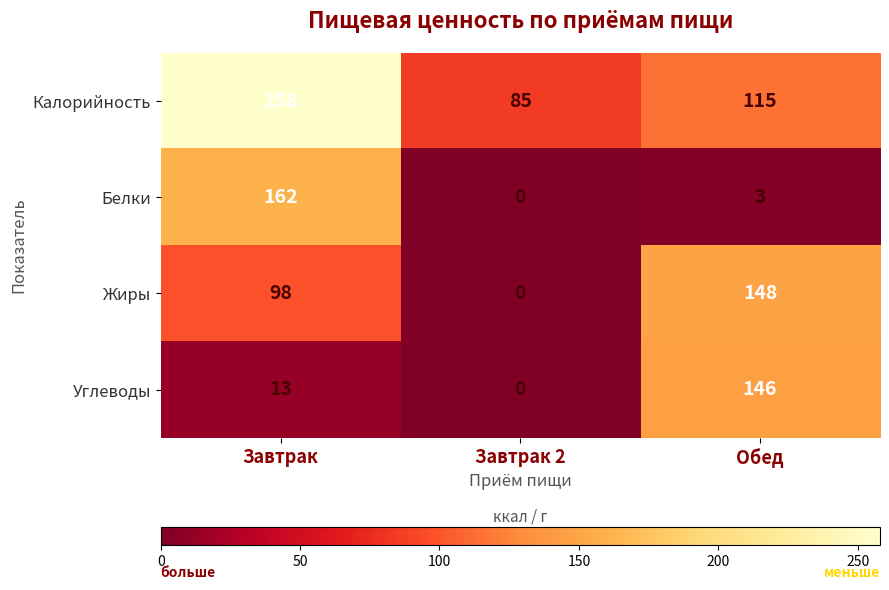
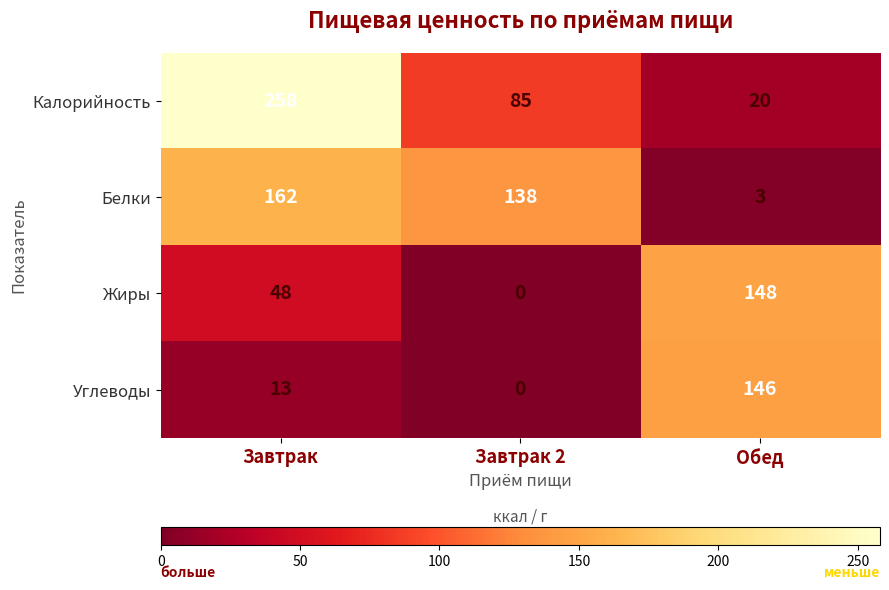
Калорийность, Обед: 115 -> 20
Белки, Завтрак 2: 0 -> 138
Жиры, Завтрак: 98 -> 48
